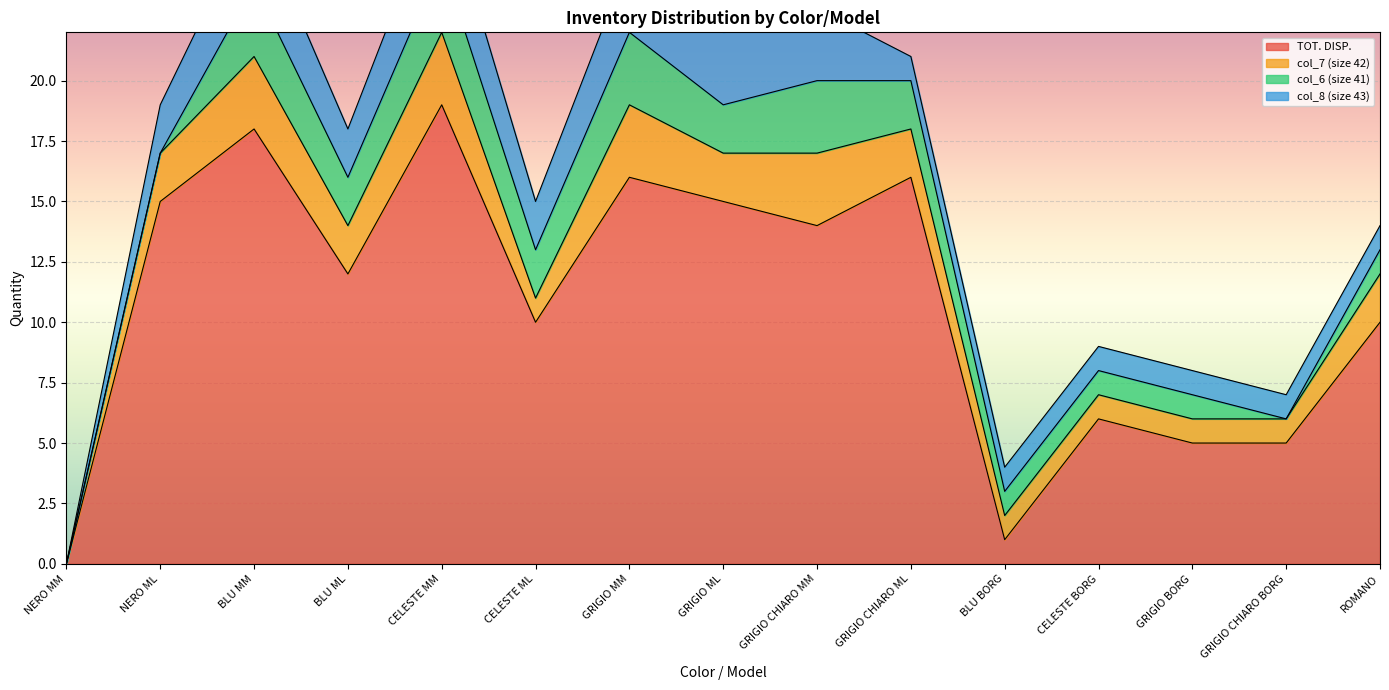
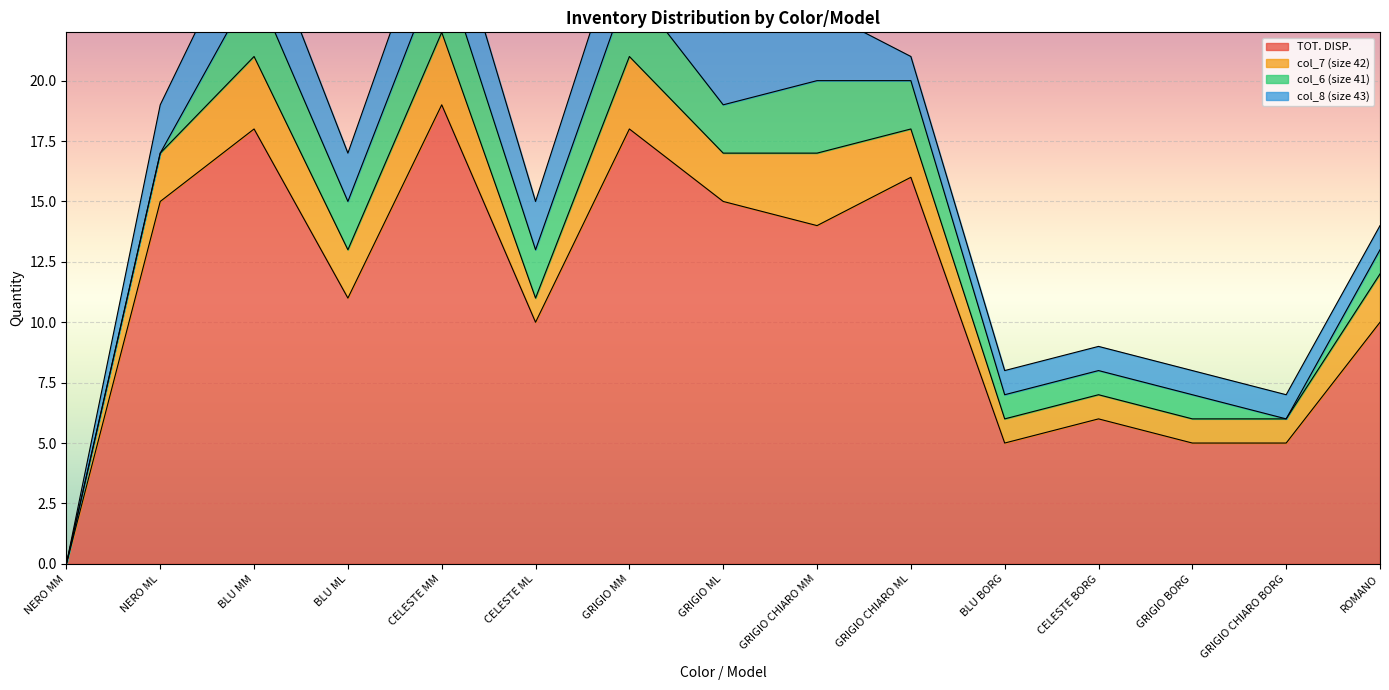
TOT. DISP., BLU ML: 12 -> 11
TOT. DISP., GRIGIO MM: 16 -> 18
TOT. DISP., BLU BORG: 1 -> 5
